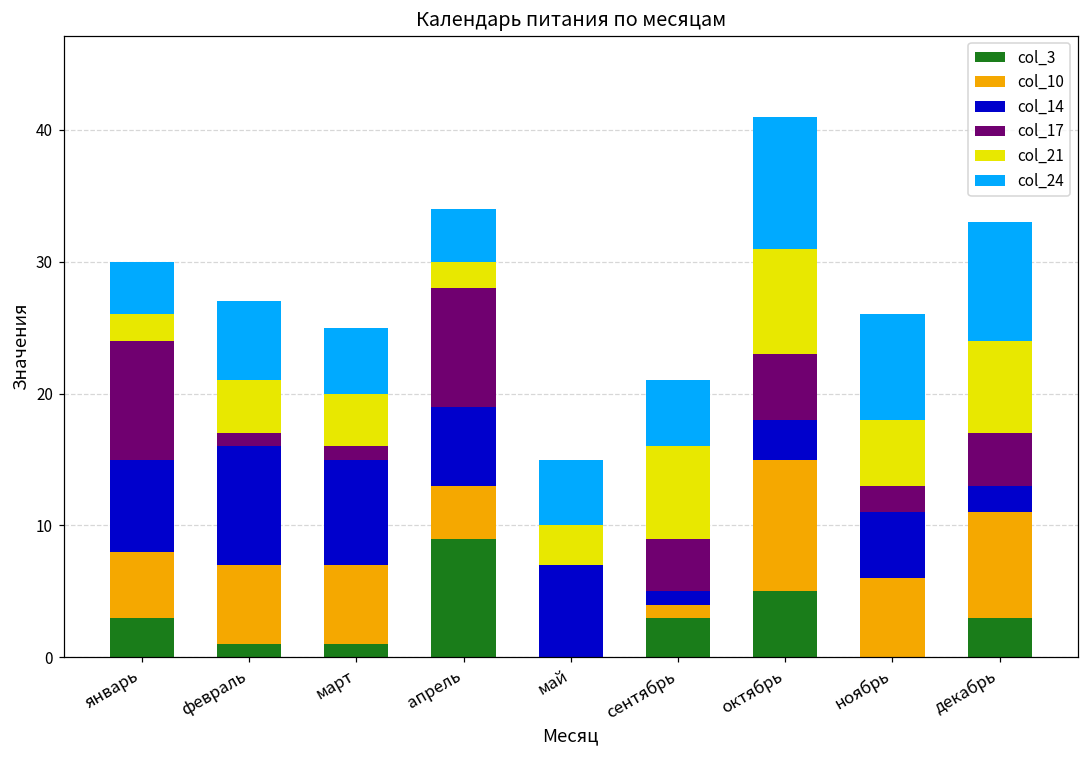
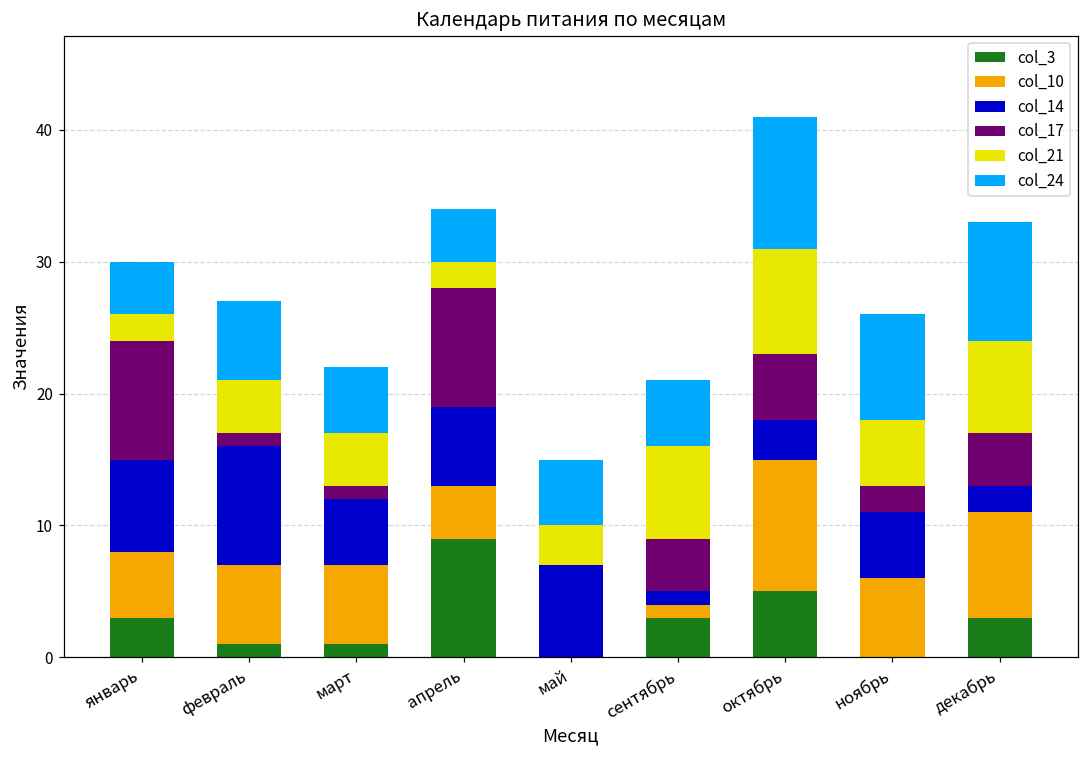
col_14, март: 8 -> 5
